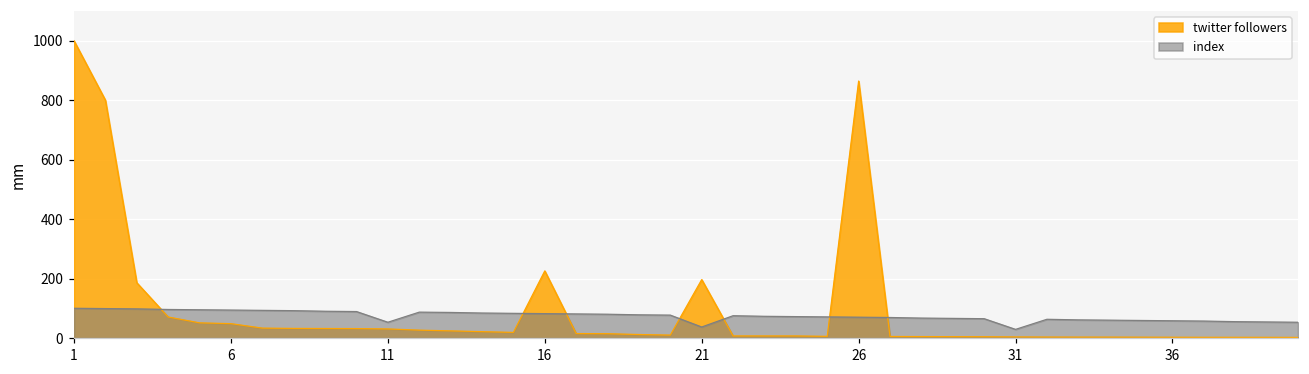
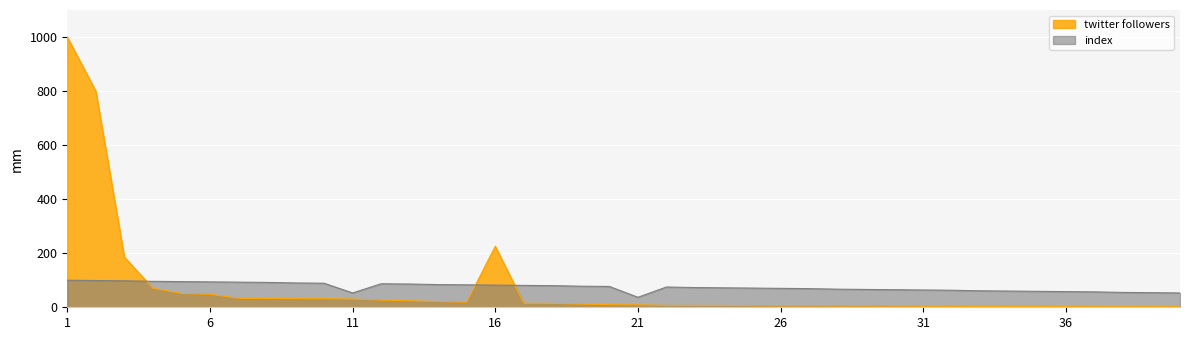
twitter followers, 21: 200 -> 10
twitter followers, 26: 860 -> 10
index, 31: 30 -> 60
